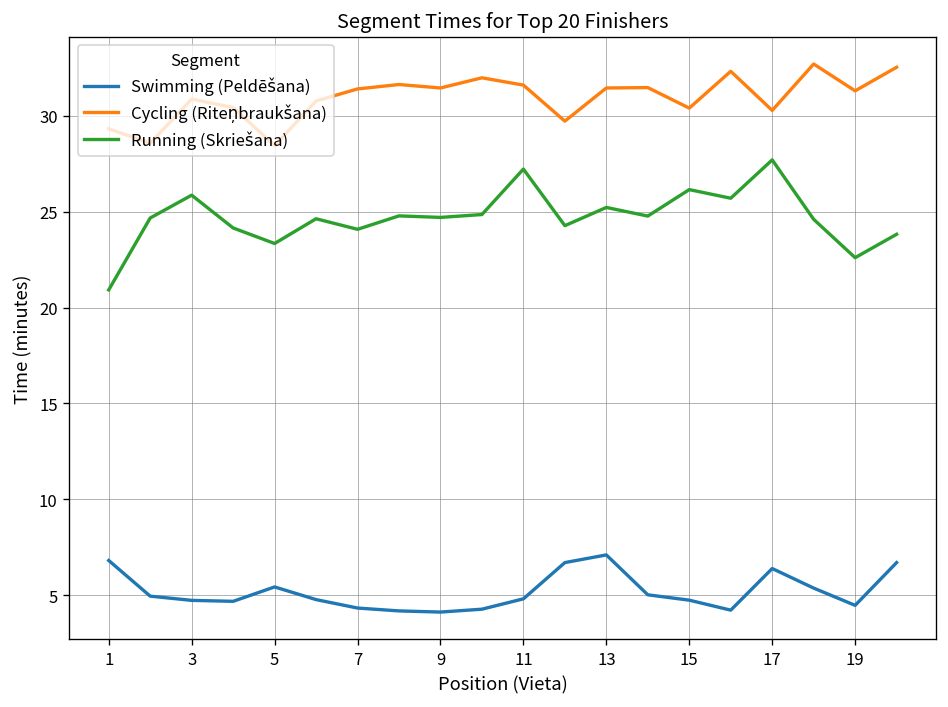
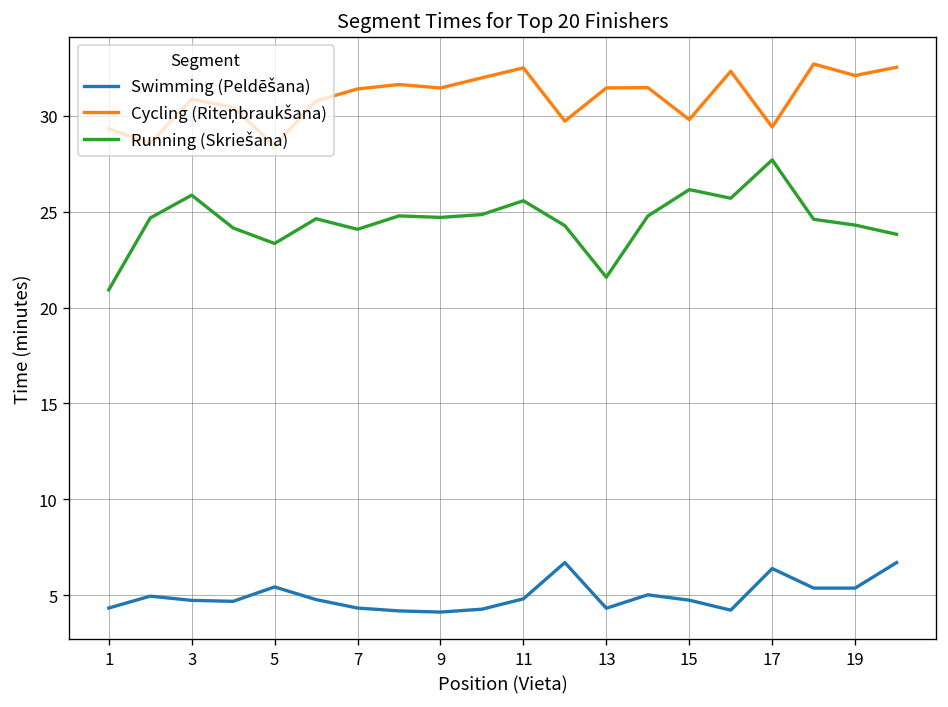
Swimming (Peldēšana), 1: 6.8 -> 4.3
Cycling (Riteņbraukšana), 11: 31.6 -> 32.5
Running (Skriešana), 11: 27.2 -> 25.6
Swimming (Peldēšana), 13: 7.1 -> 4.3
Running (Skriešana), 13: 25.2 -> 21.6
Cycling (Riteņbraukšana), 15: 30.4 -> 29.8
Cycling (Riteņbraukšana), 17: 30.3 -> 29.4
Swimming (Peldēšana), 19: 4.5 -> 5.4
Cycling (Riteņbraukšana), 19: 31.3 -> 32.1
Running (Skriešana), 19: 22.6 -> 24.3
